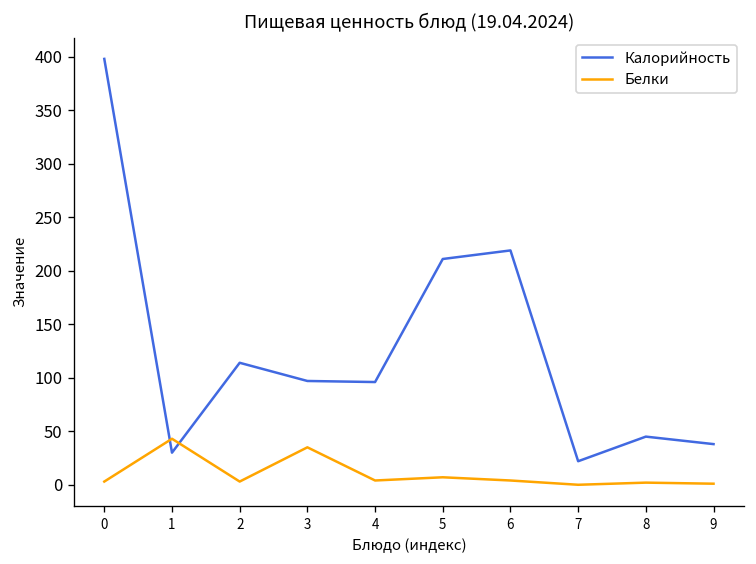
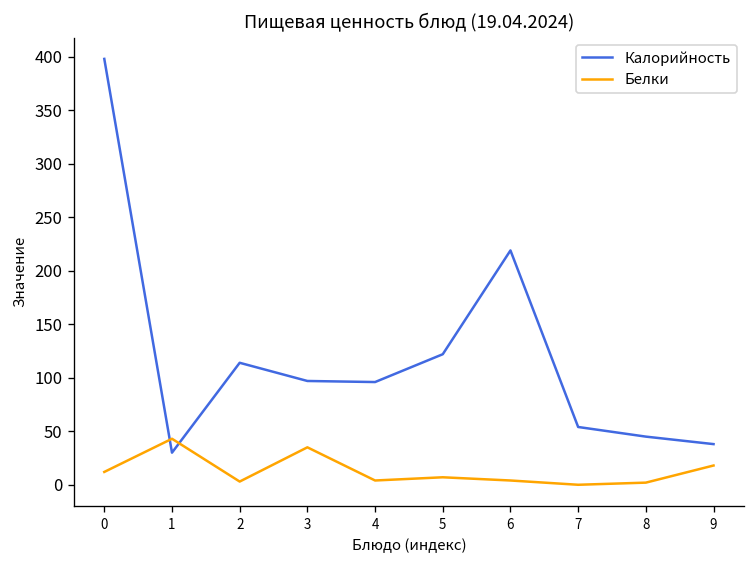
Белки, 0: 0 -> 10
Калорийность, 5: 210 -> 120
Калорийность, 7: 20 -> 50
Белки, 9: 0 -> 20
